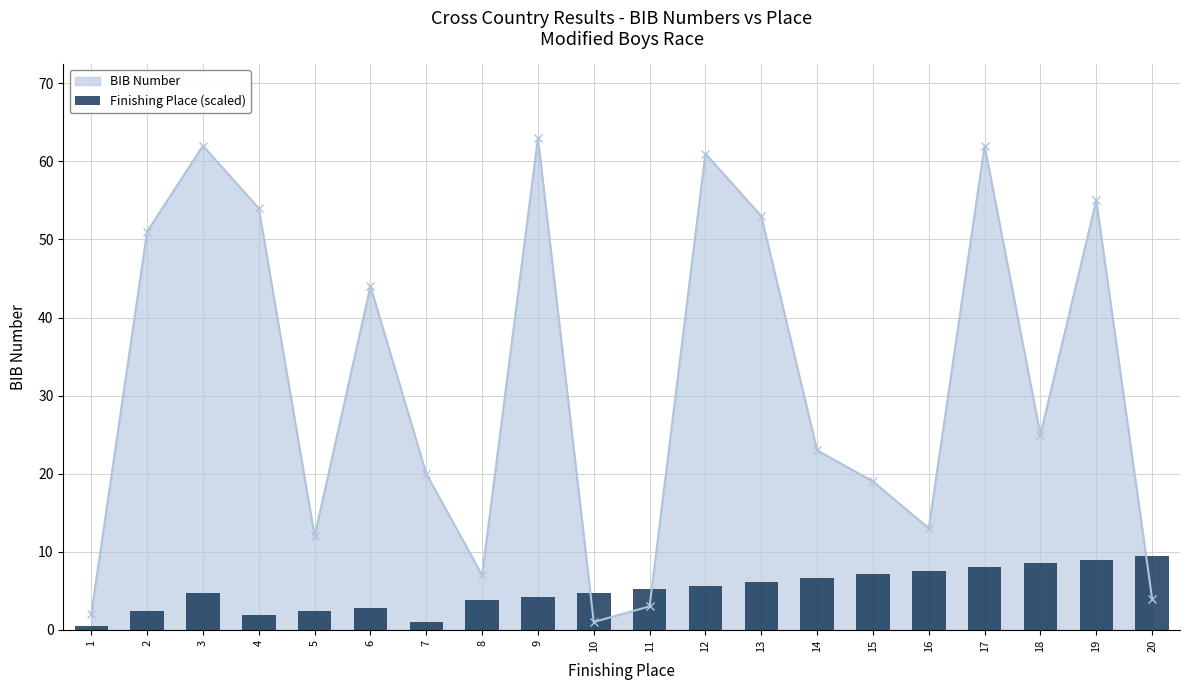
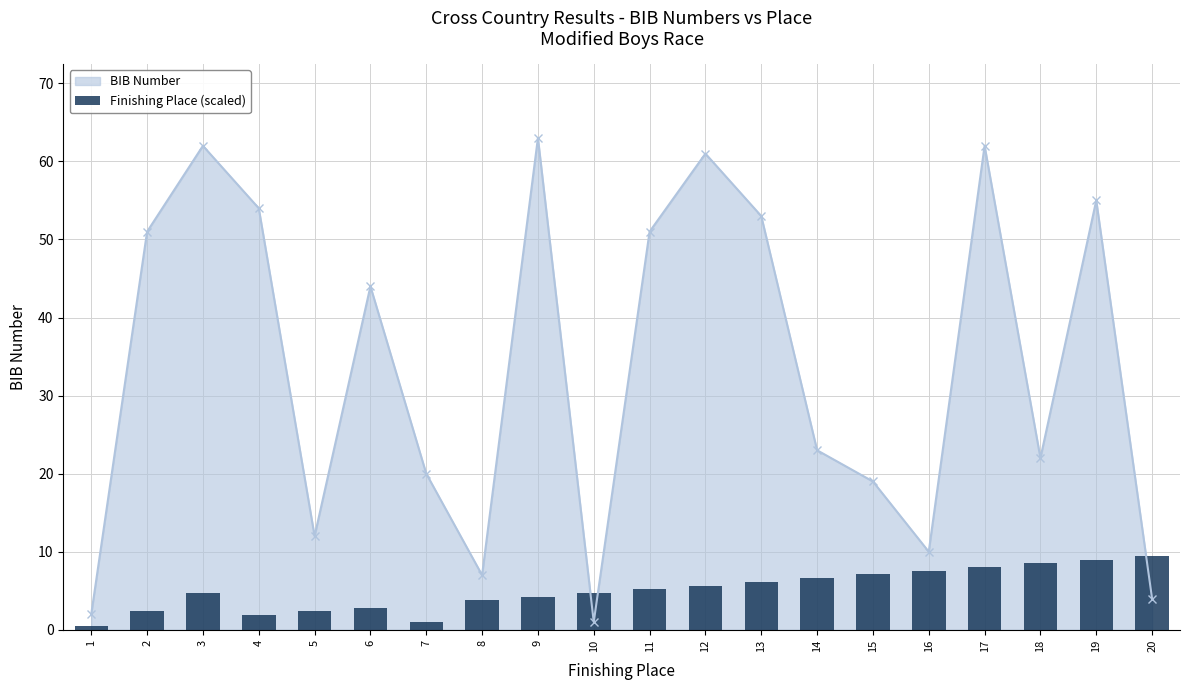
BIB Number, 11: 3 -> 51
BIB Number, 16: 13 -> 10
BIB Number, 18: 25 -> 22
